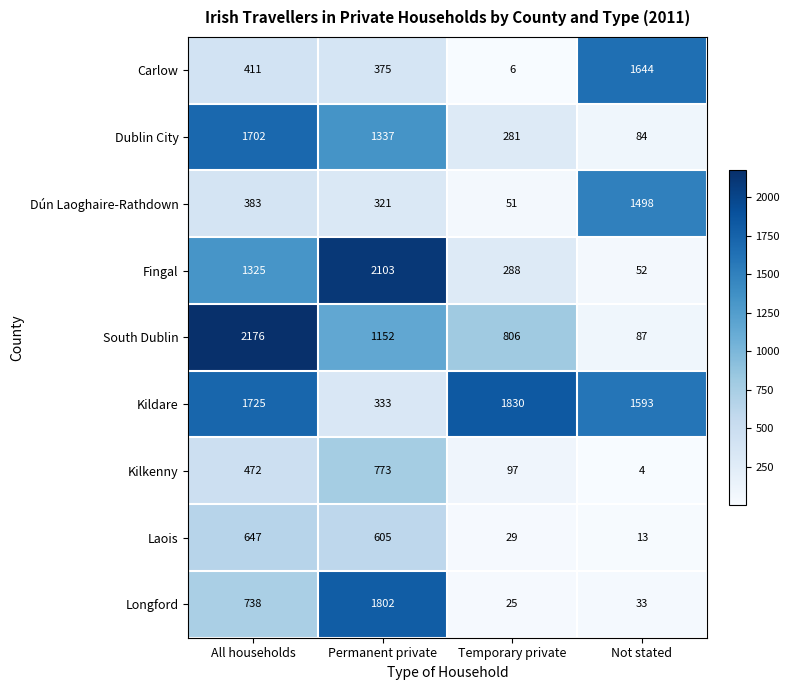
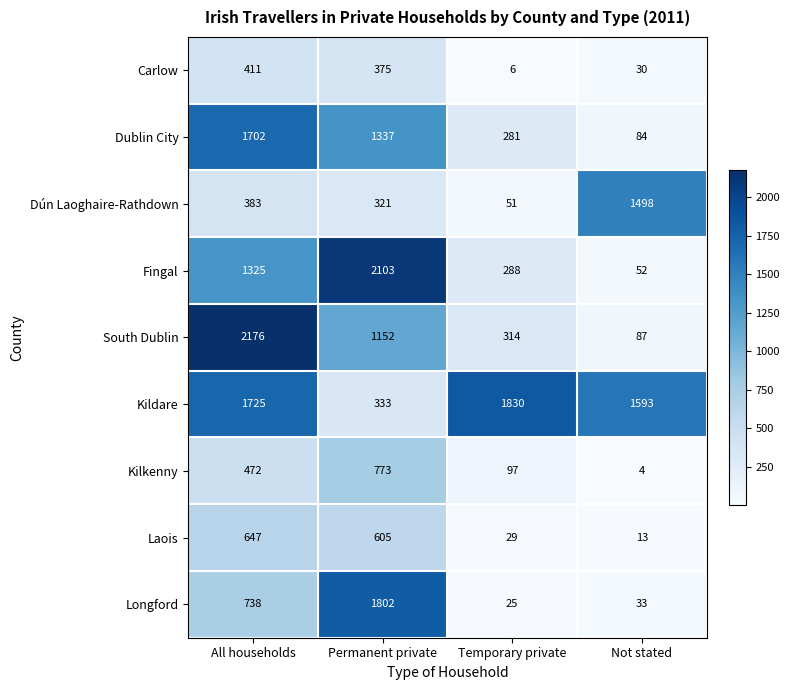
Carlow, Not stated: 1644 -> 30
South Dublin, Temporary private: 806 -> 314
